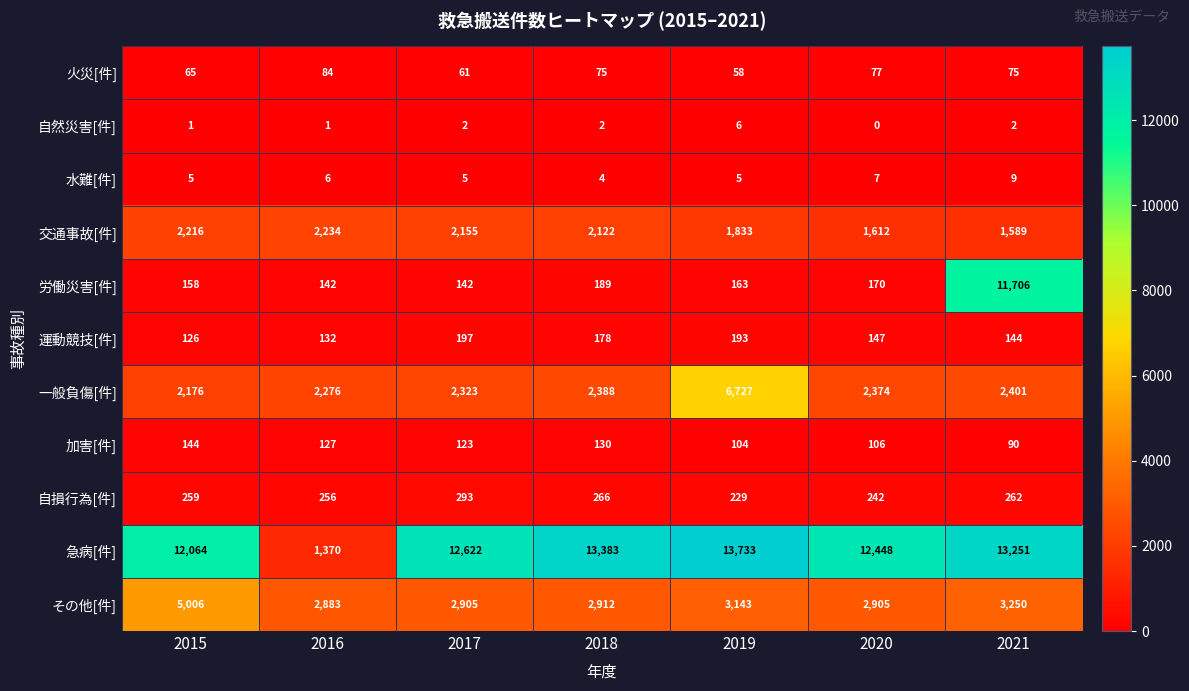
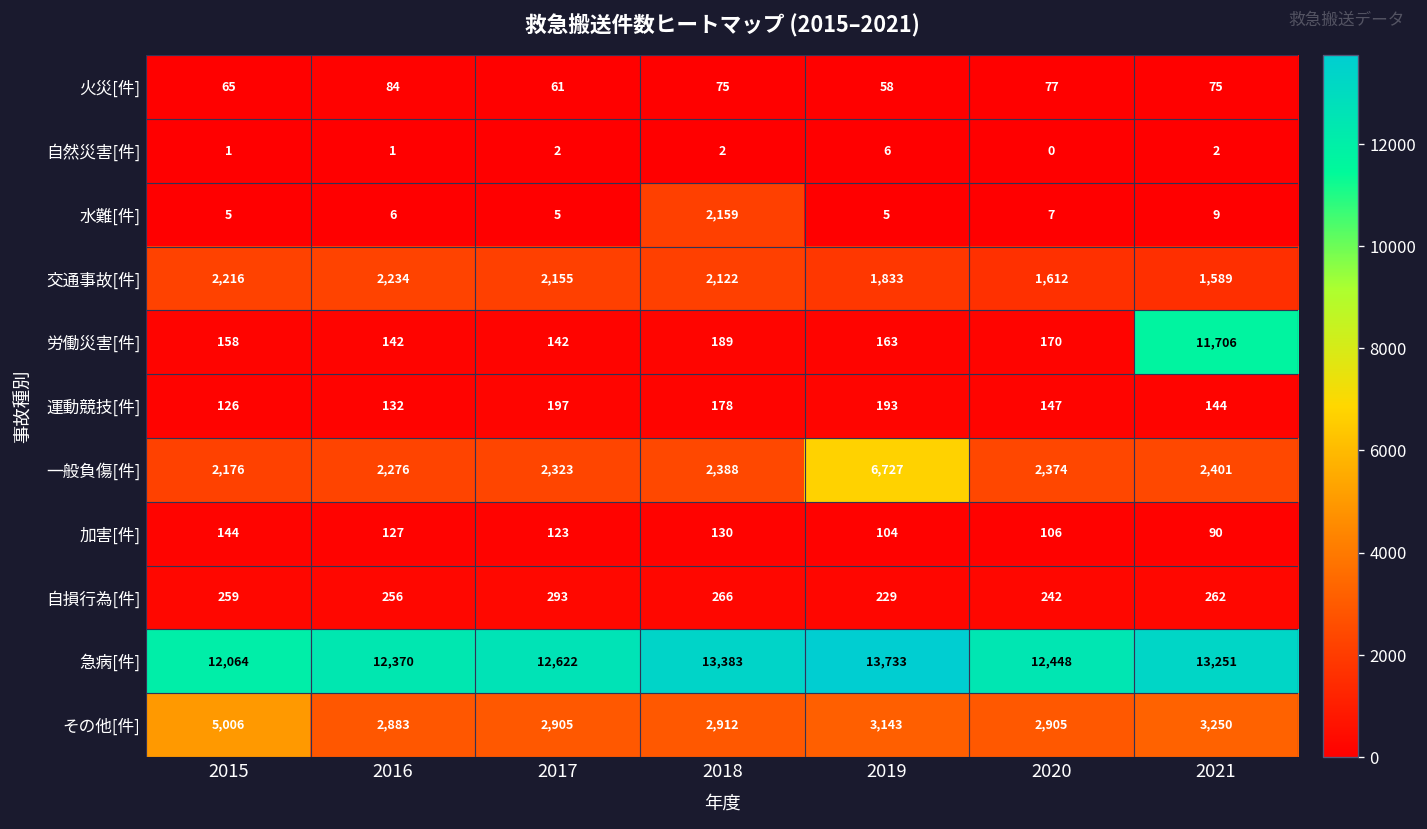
水難[件], 2018: 4 -> 2,159
急病[件], 2016: 1,370 -> 12,370
